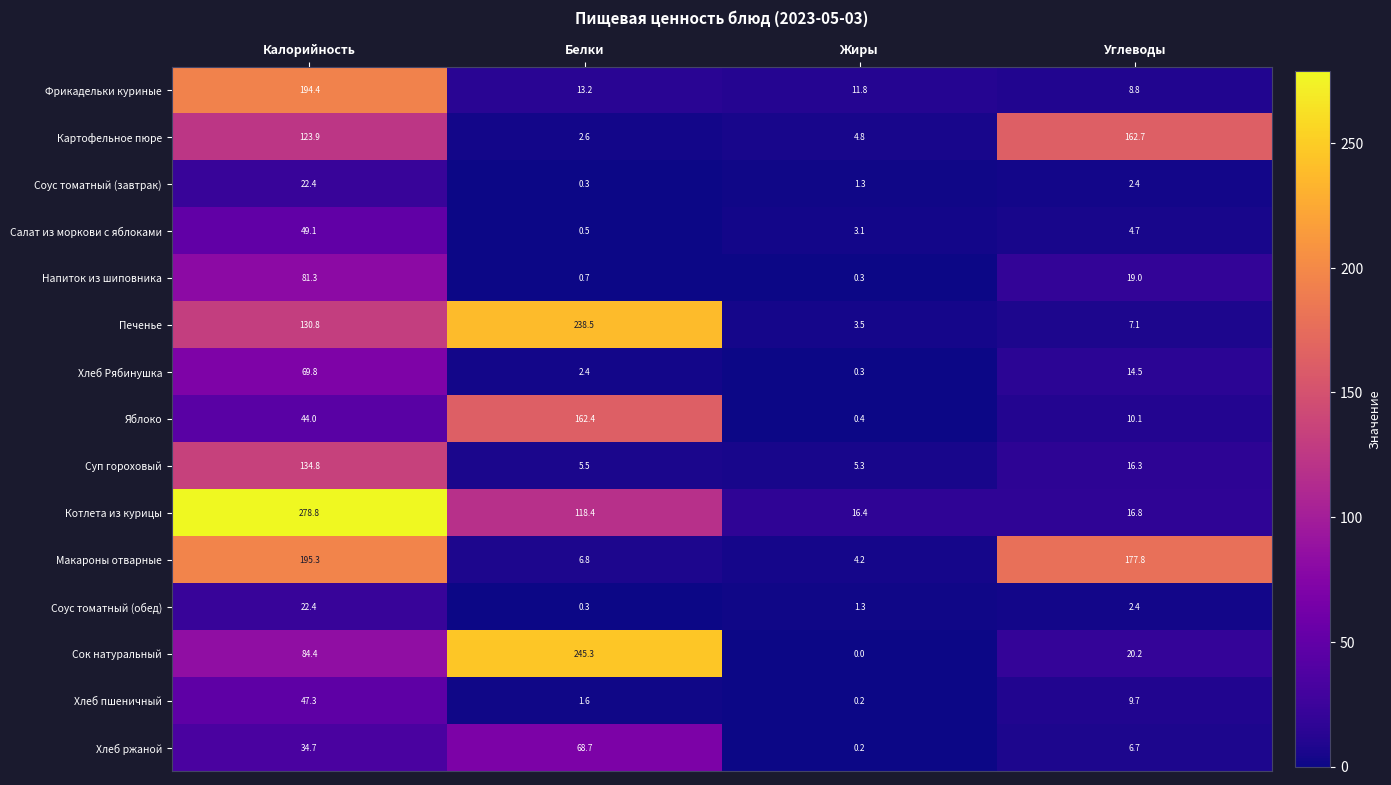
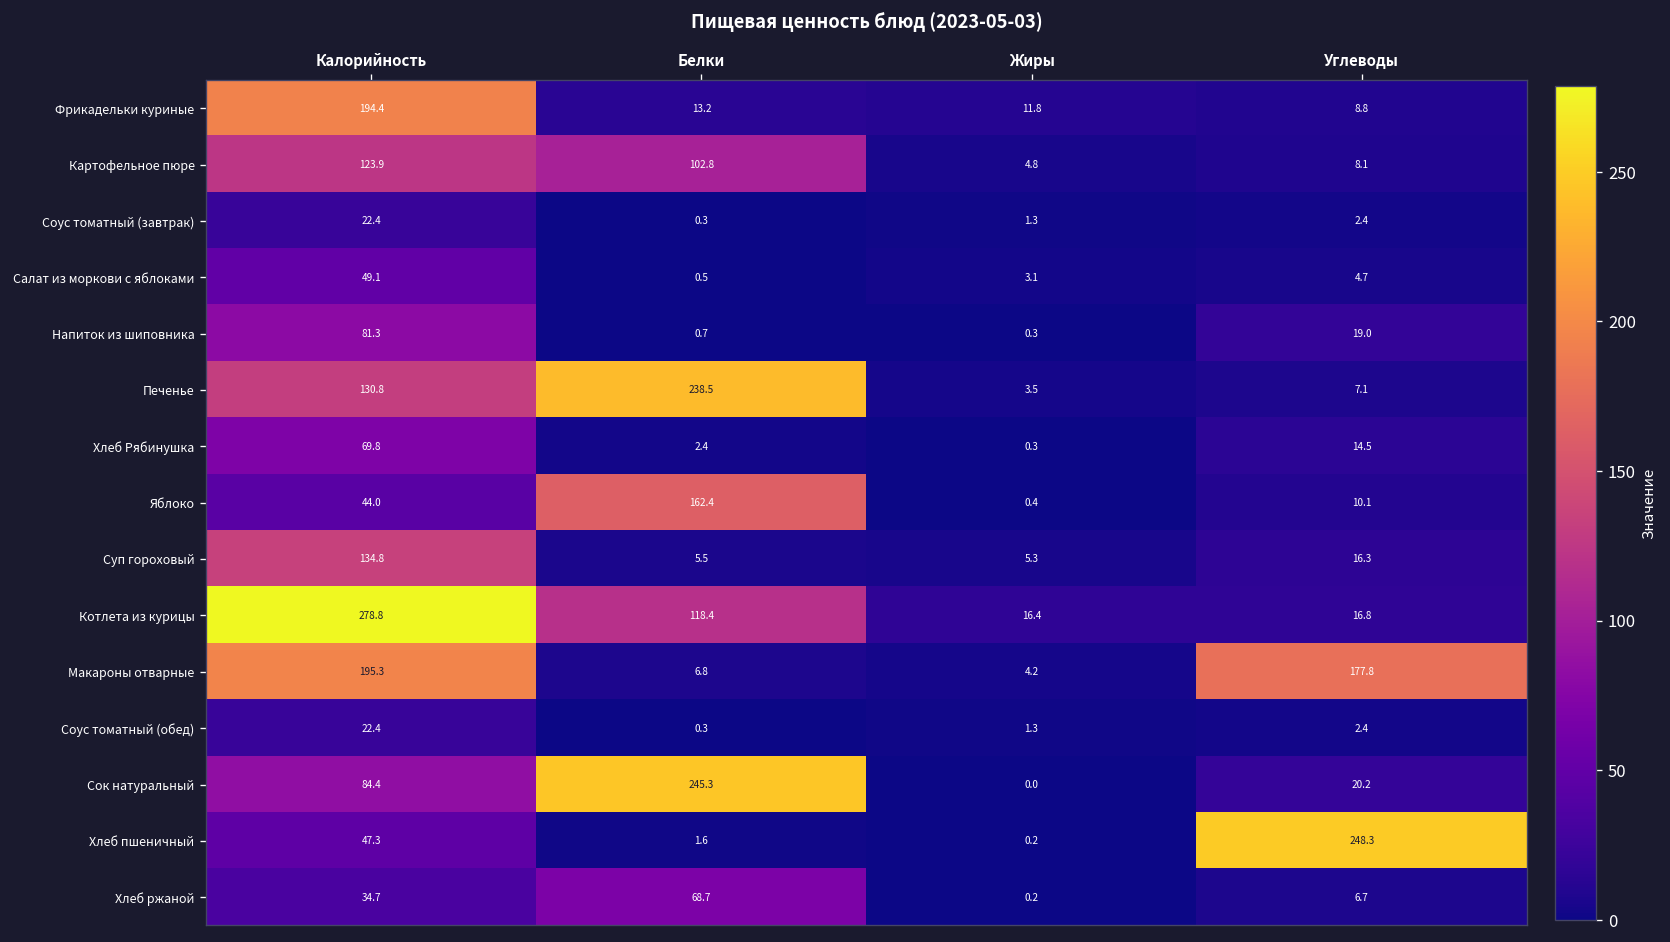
Картофельное пюре, Белки: 2.6 -> 102.8
Картофельное пюре, Углеводы: 162.7 -> 8.1
Хлеб пшеничный, Углеводы: 9.7 -> 248.3
